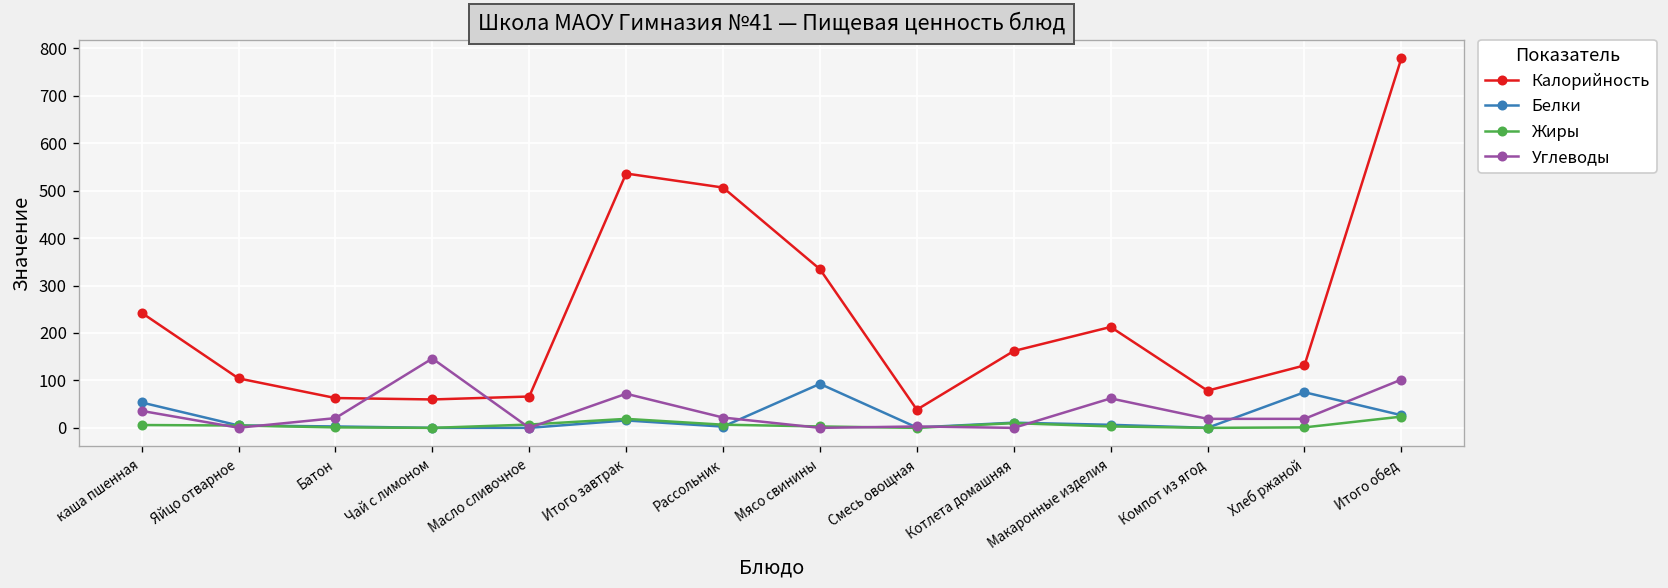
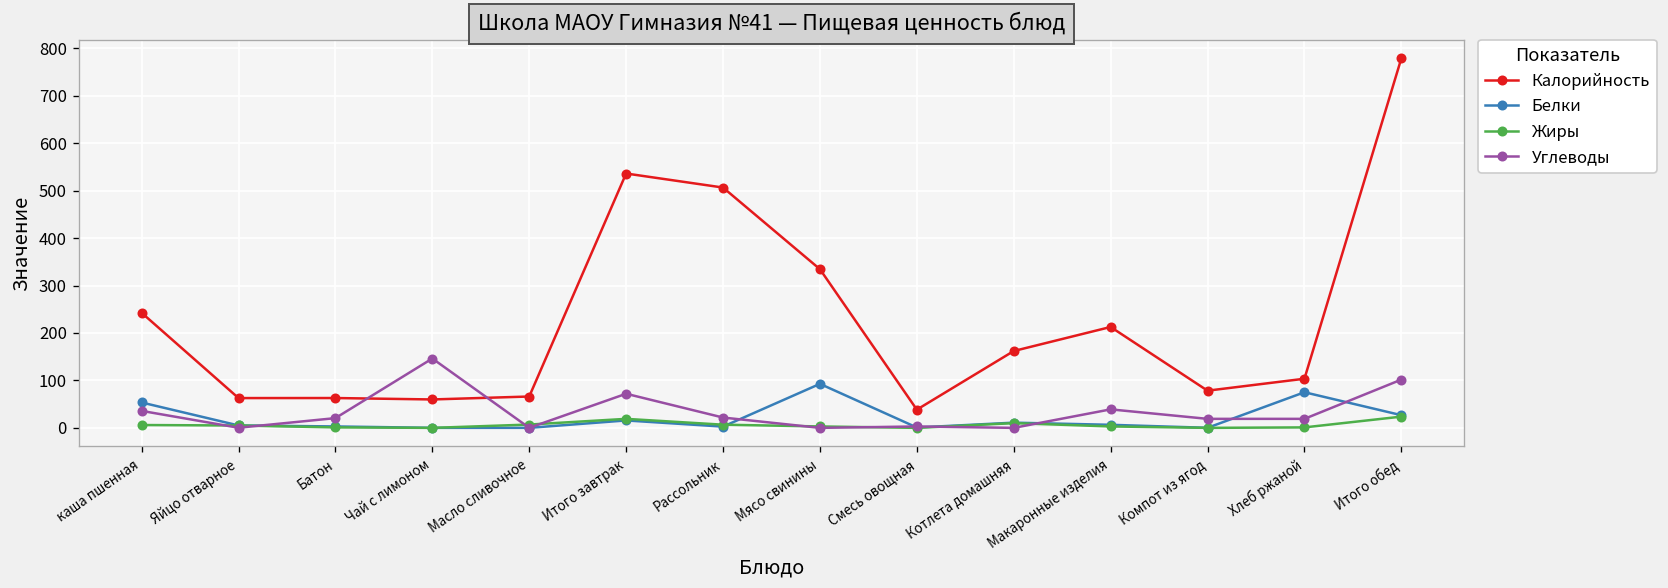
Калорийность, Яйцо отварное: 100 -> 60
Углеводы, Макаронные изделия: 60 -> 40
Калорийность, Хлеб ржаной: 130 -> 100
